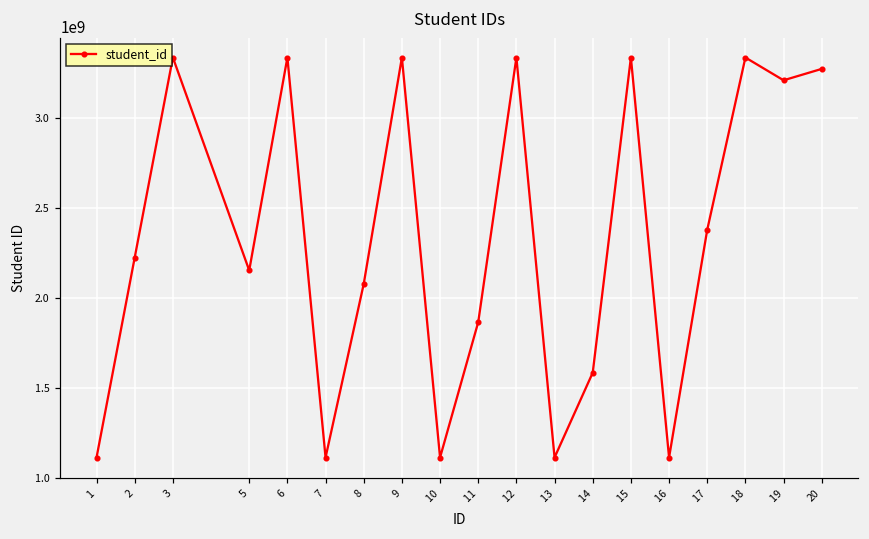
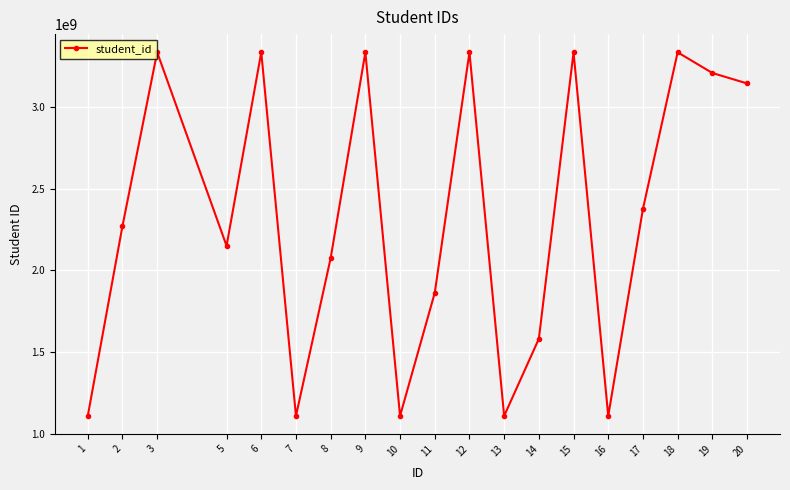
2: 2220000000 -> 2270000000
20: 3270000000 -> 3140000000
